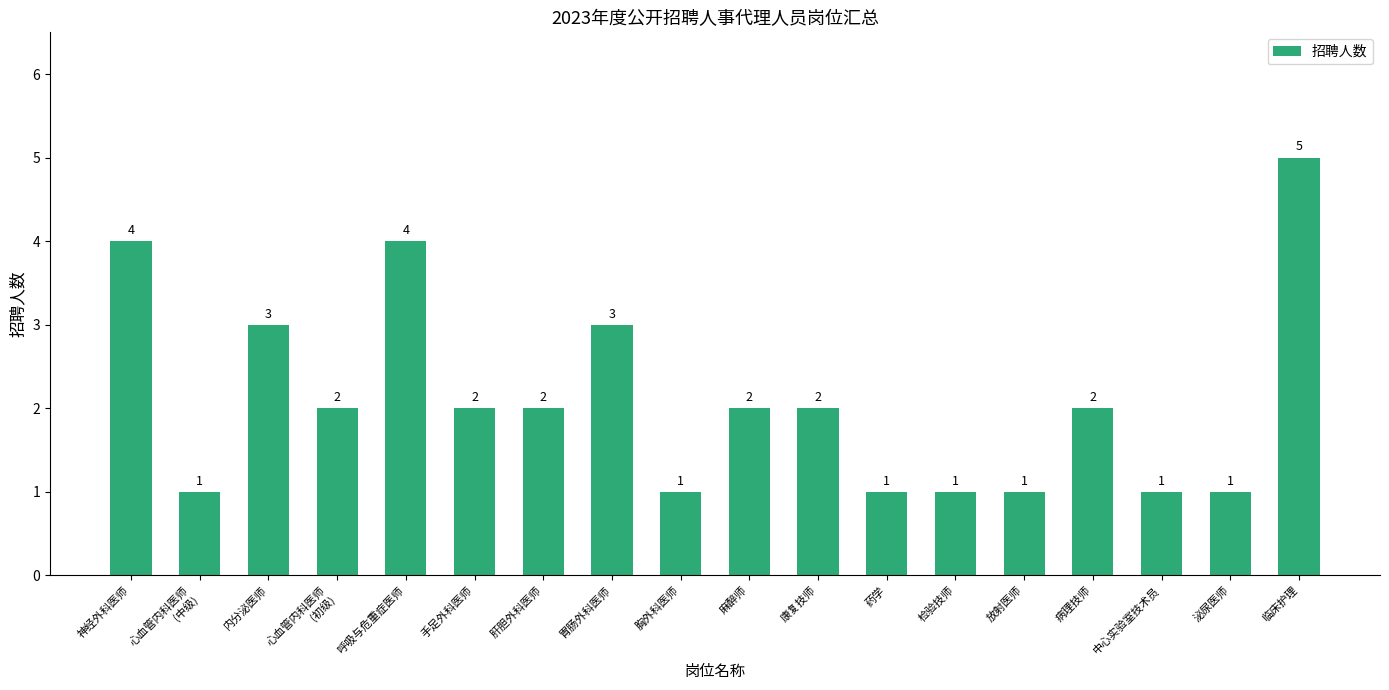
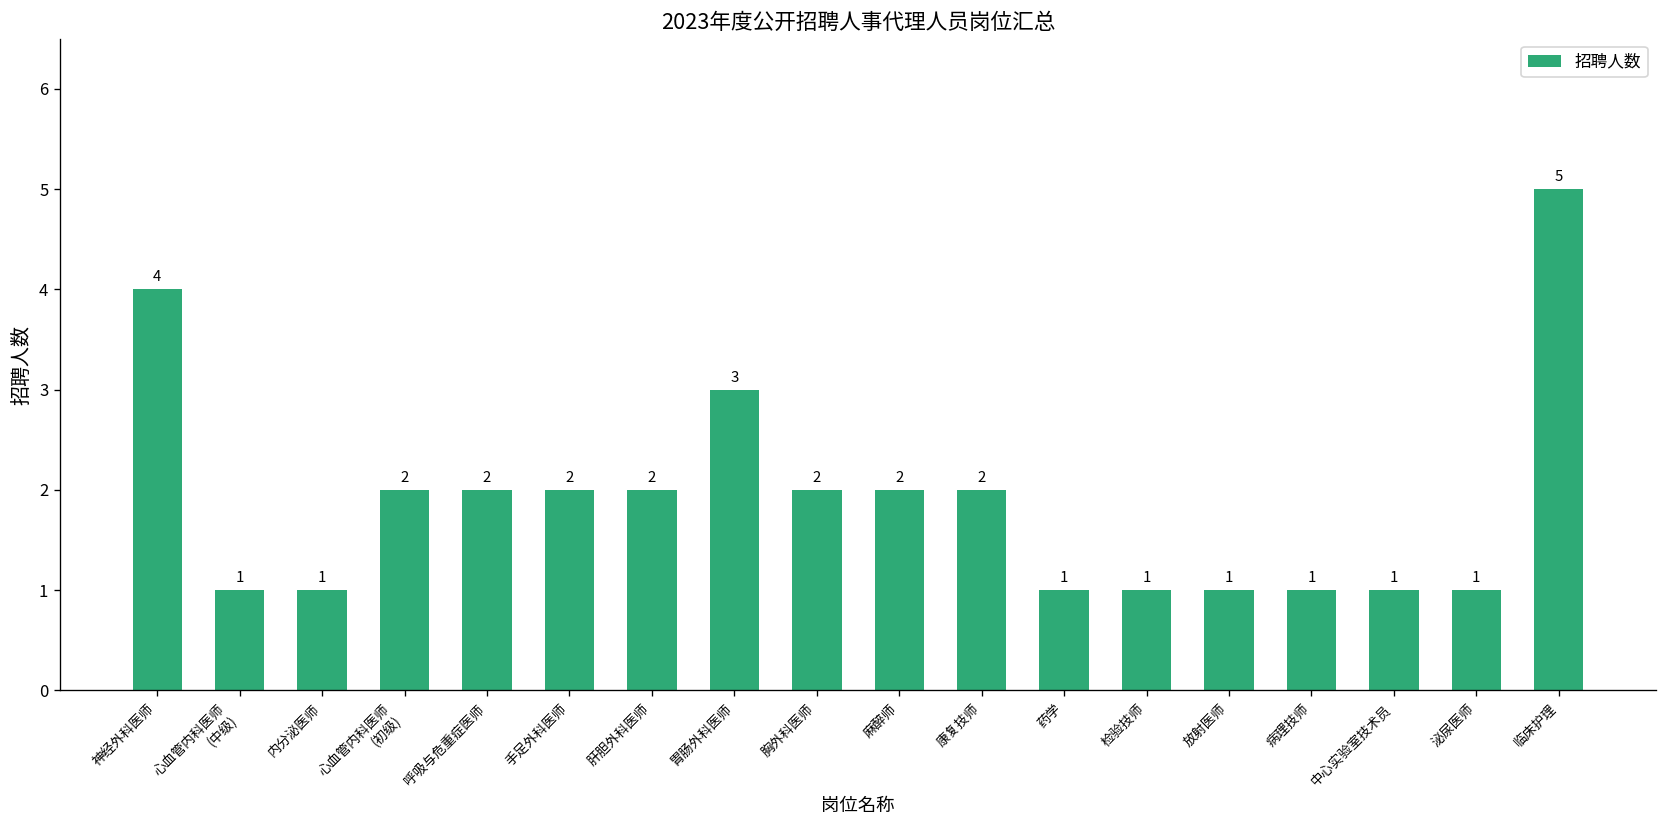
内分泌医师: 3 -> 1
呼吸与危重症医师: 4 -> 2
胸外科医师: 1 -> 2
病理技师: 2 -> 1
